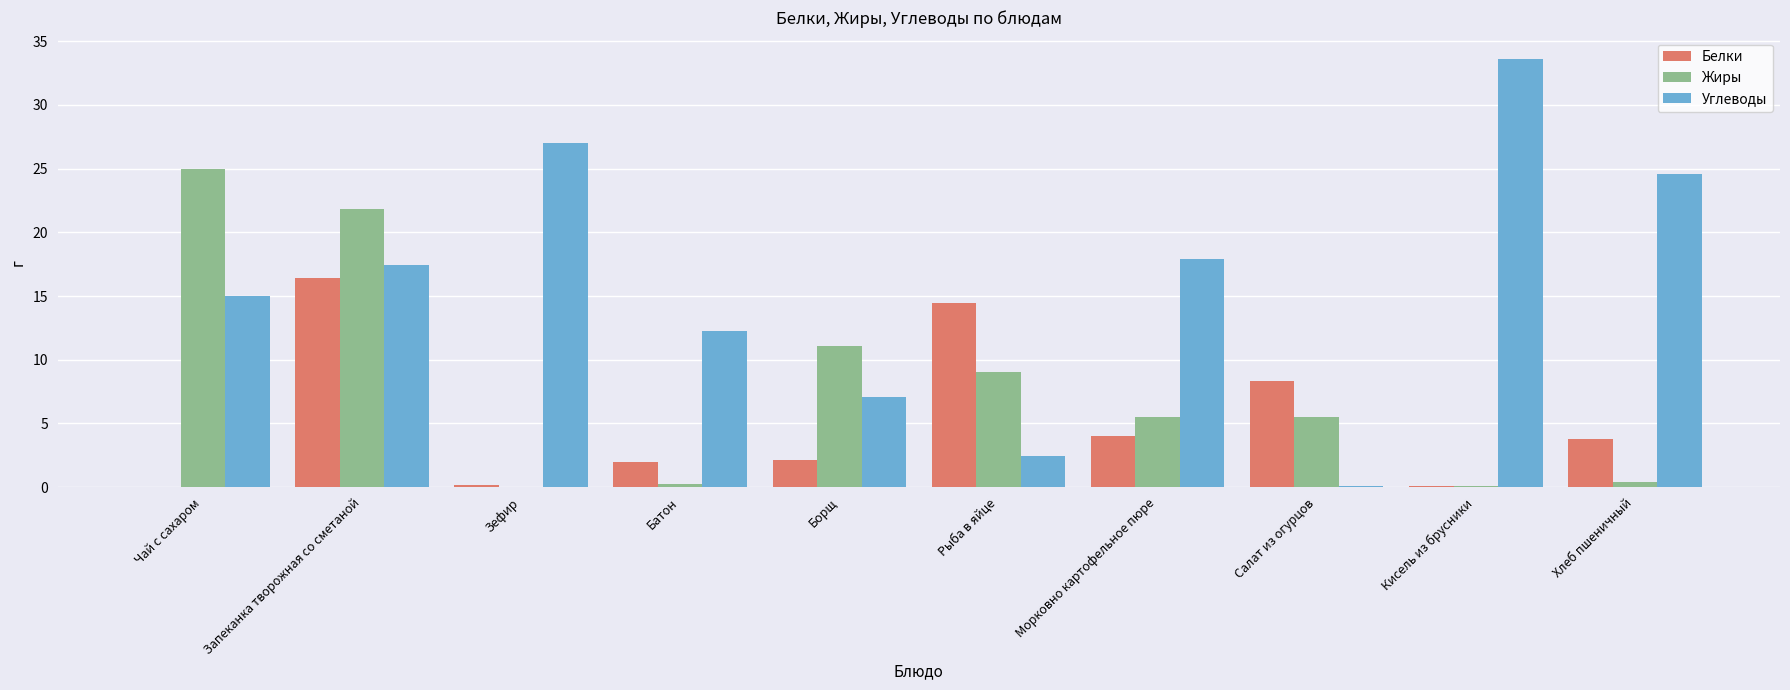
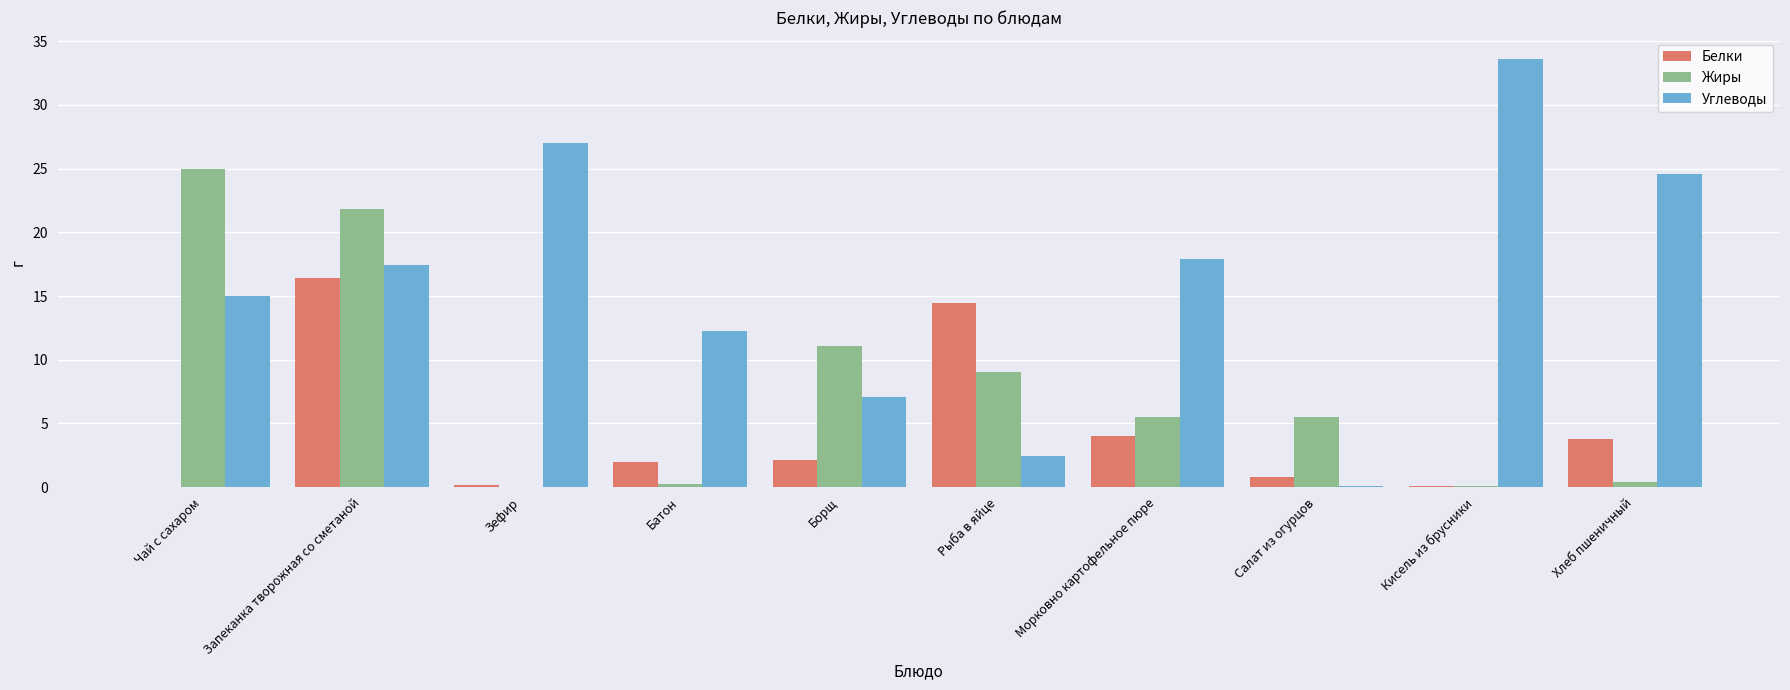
Белки, Салат из огурцов: 8.3 -> 0.8
